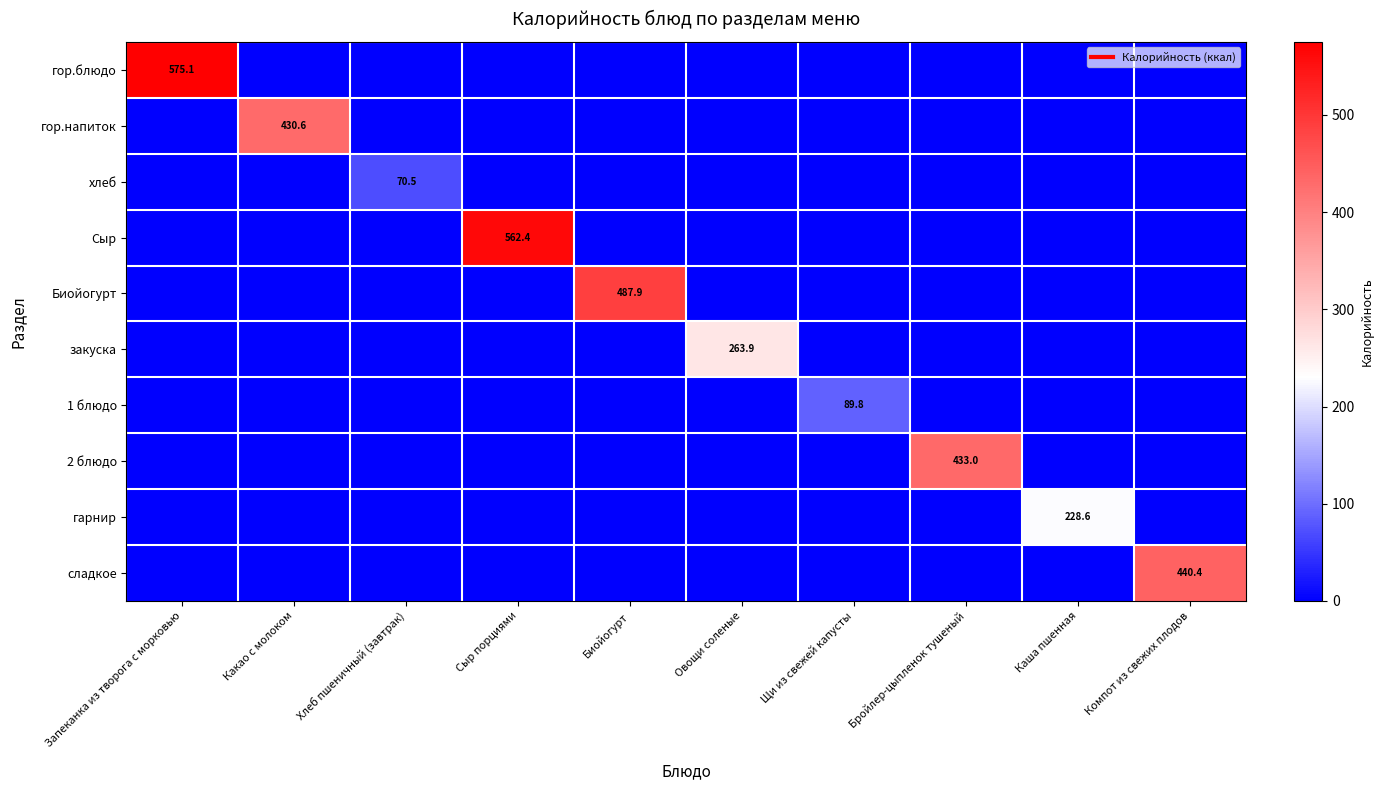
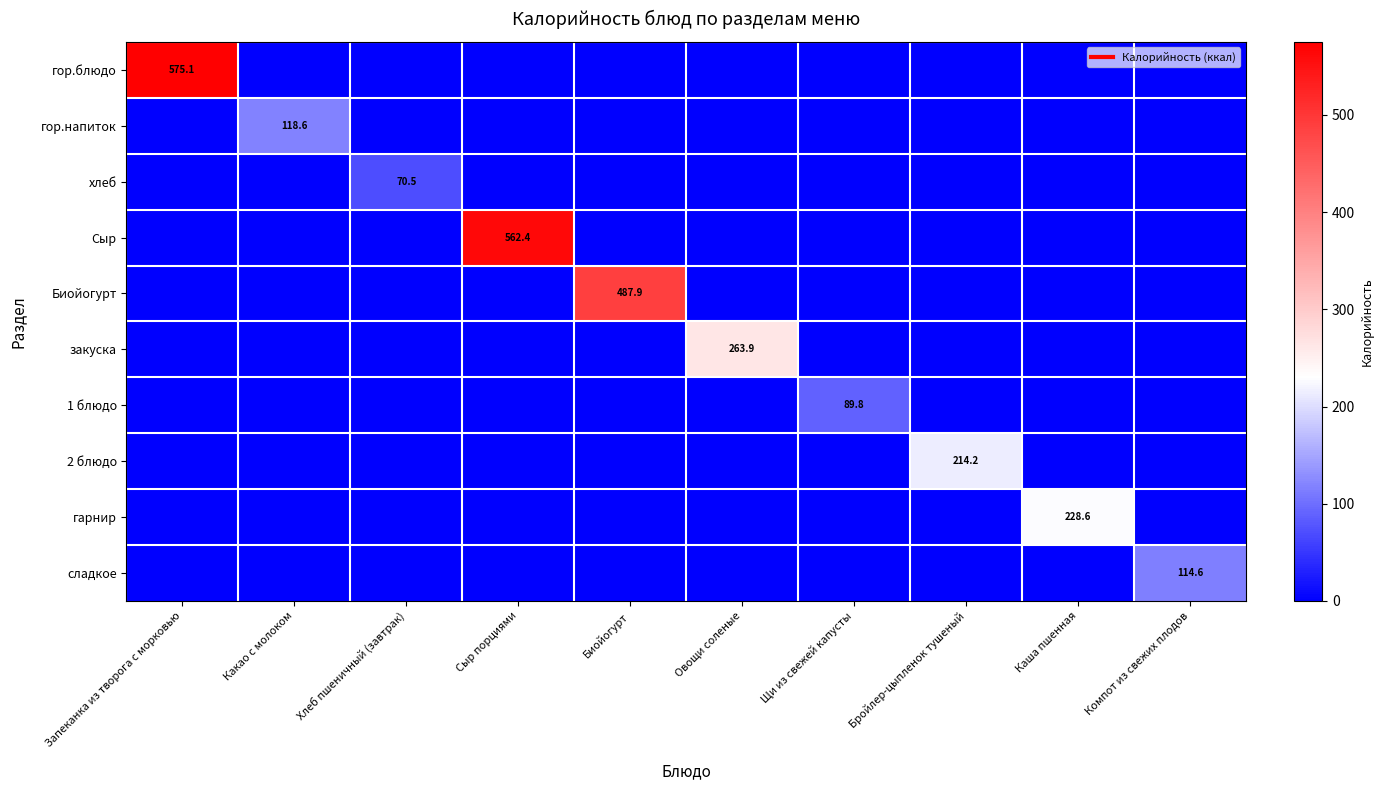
гор.напиток, Какао с молоком: 430.6 -> 118.6
2 блюдо, Бройлер-цыпленок тушеный: 433.0 -> 214.2
сладкое, Компот из свежих плодов: 440.4 -> 114.6
